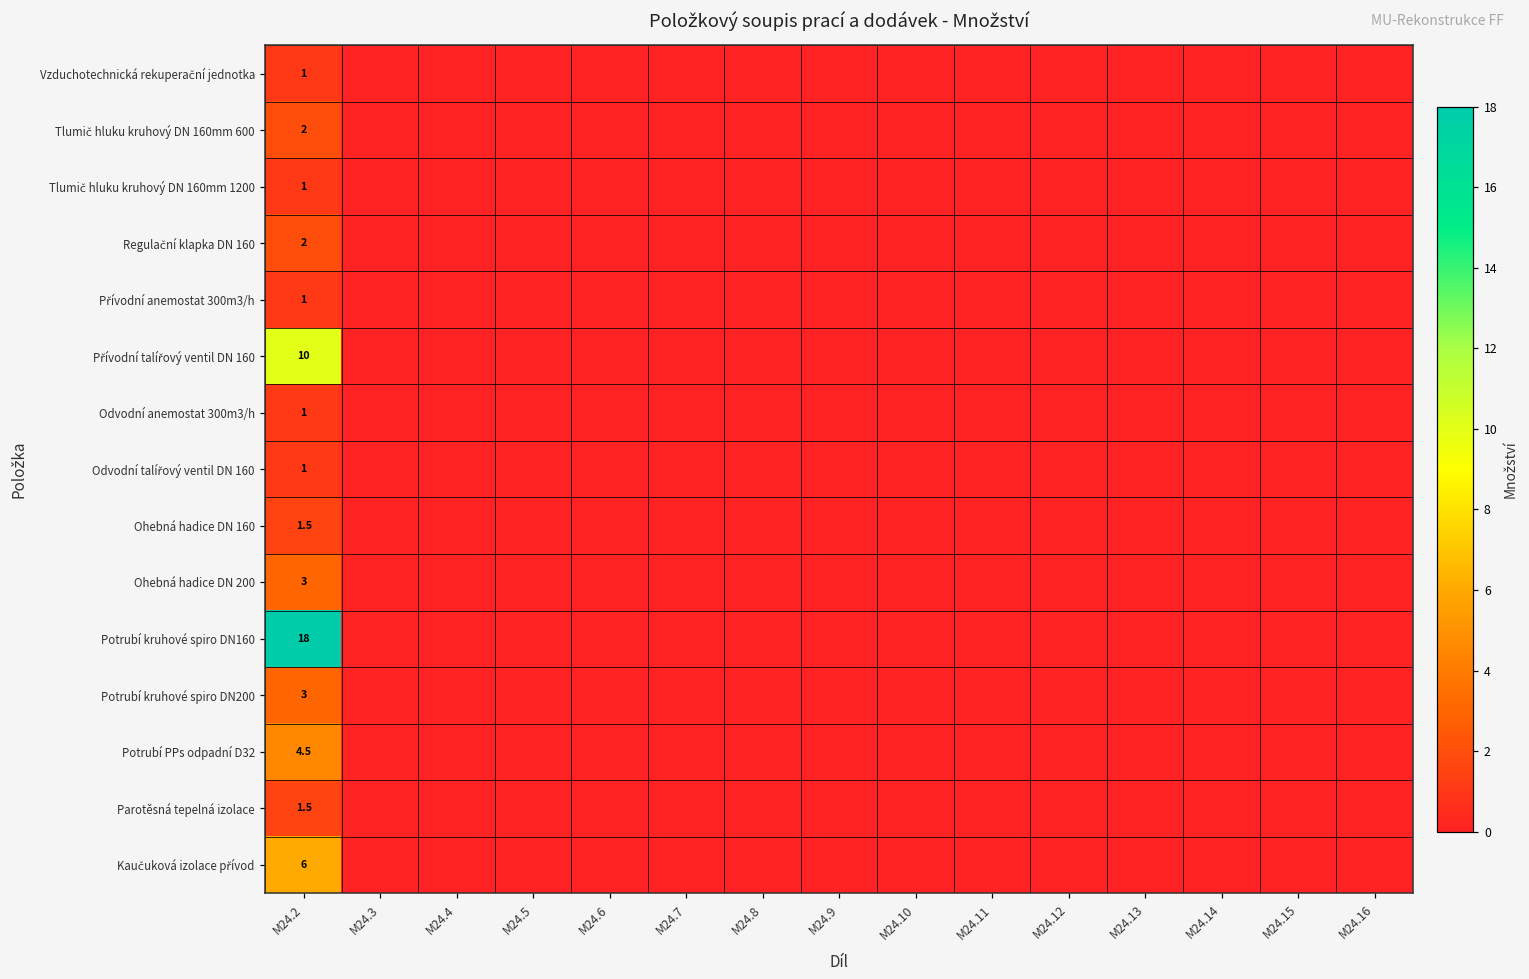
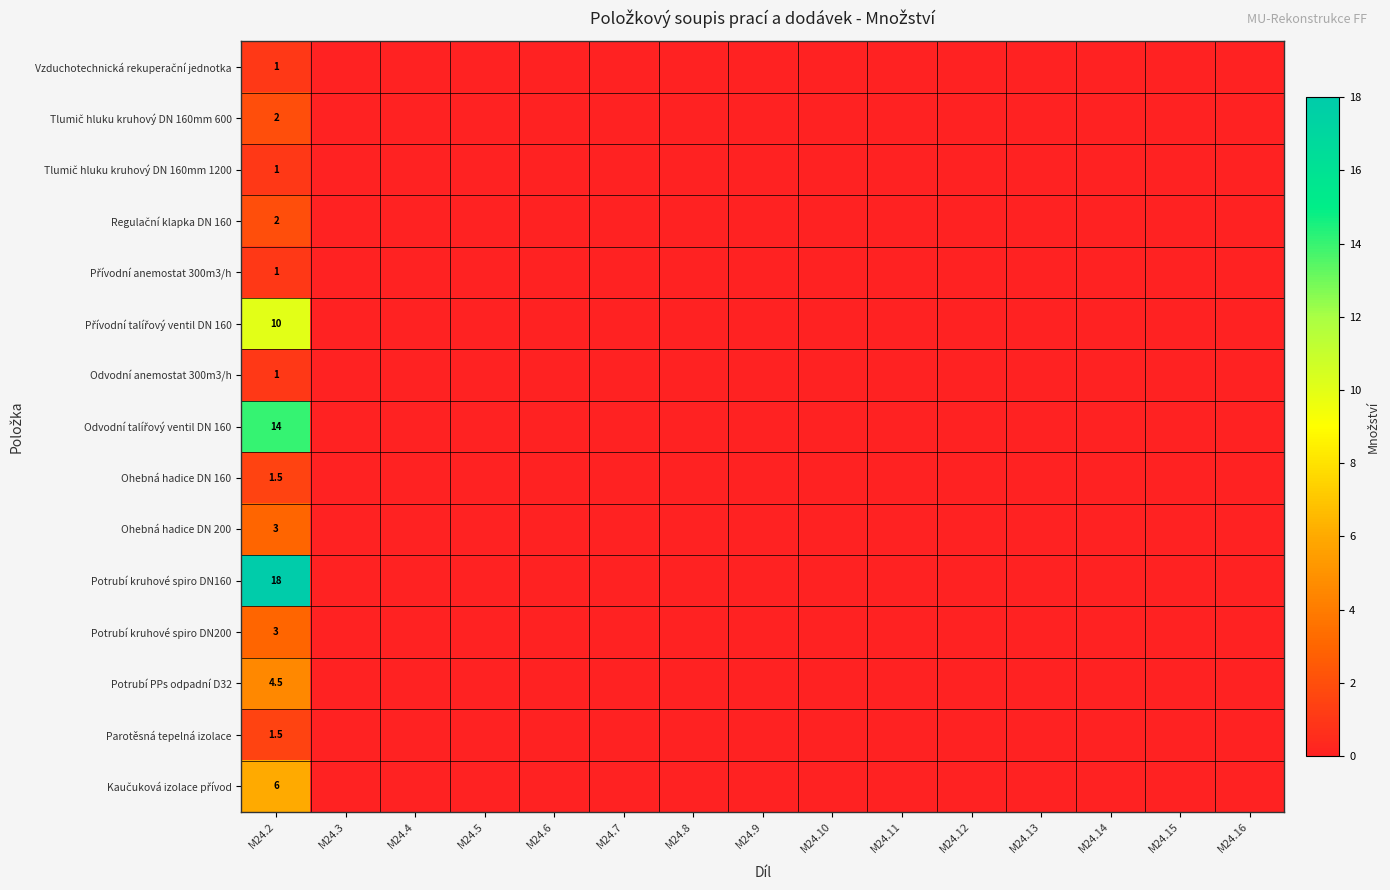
Odvodní talířový ventil DN 160, M24.2: 1 -> 14
